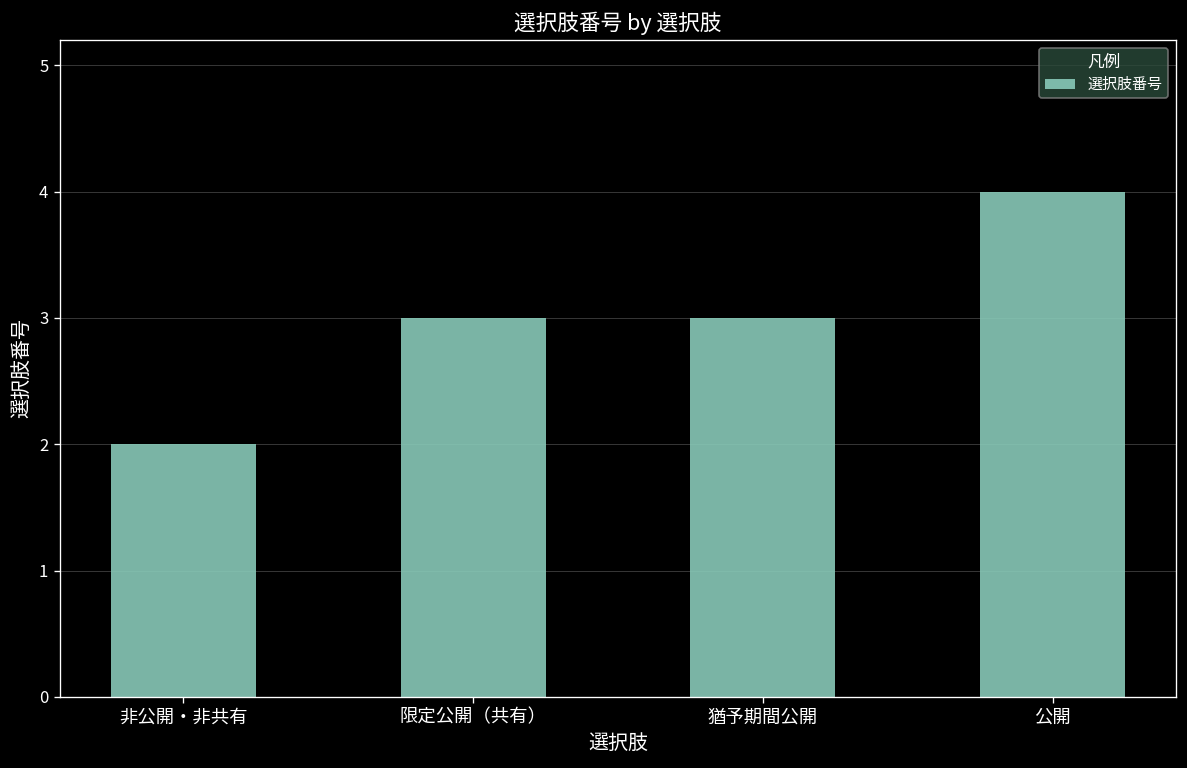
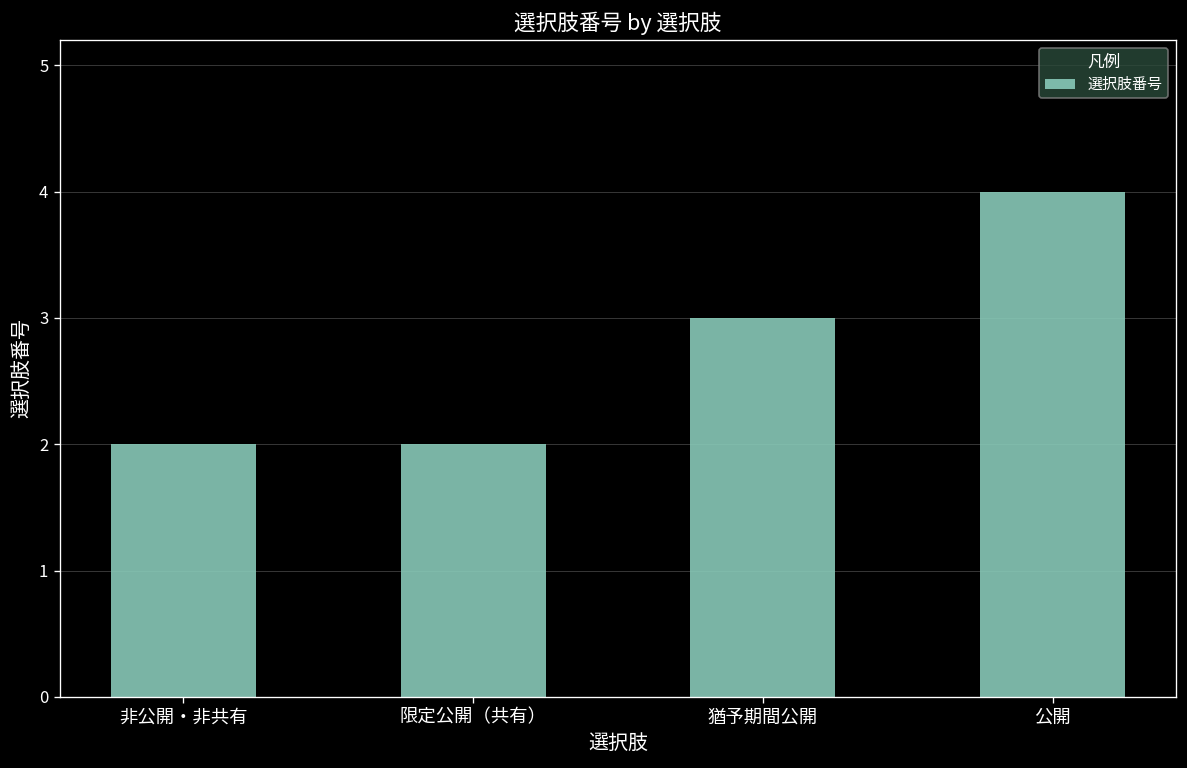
限定公開（共有）: 3 -> 2
